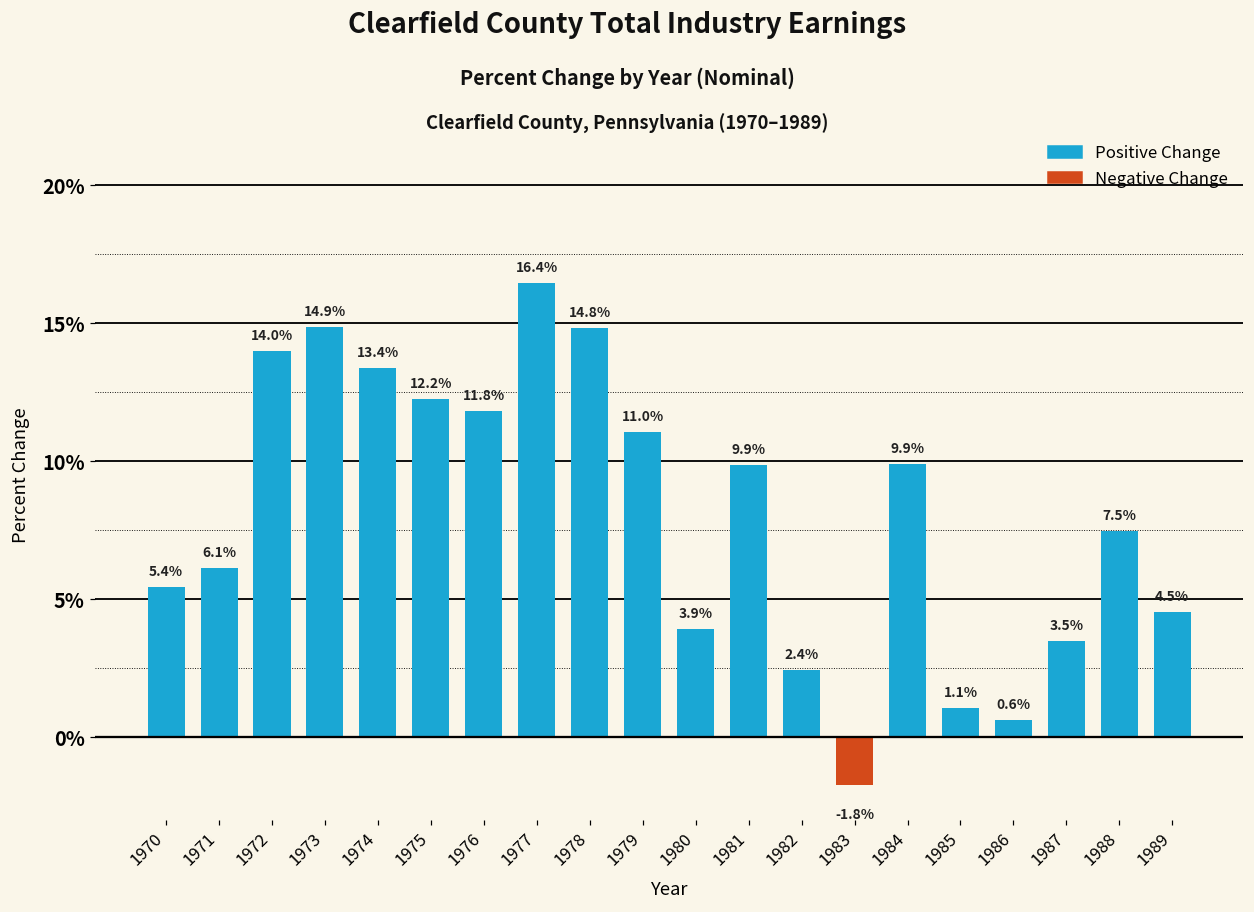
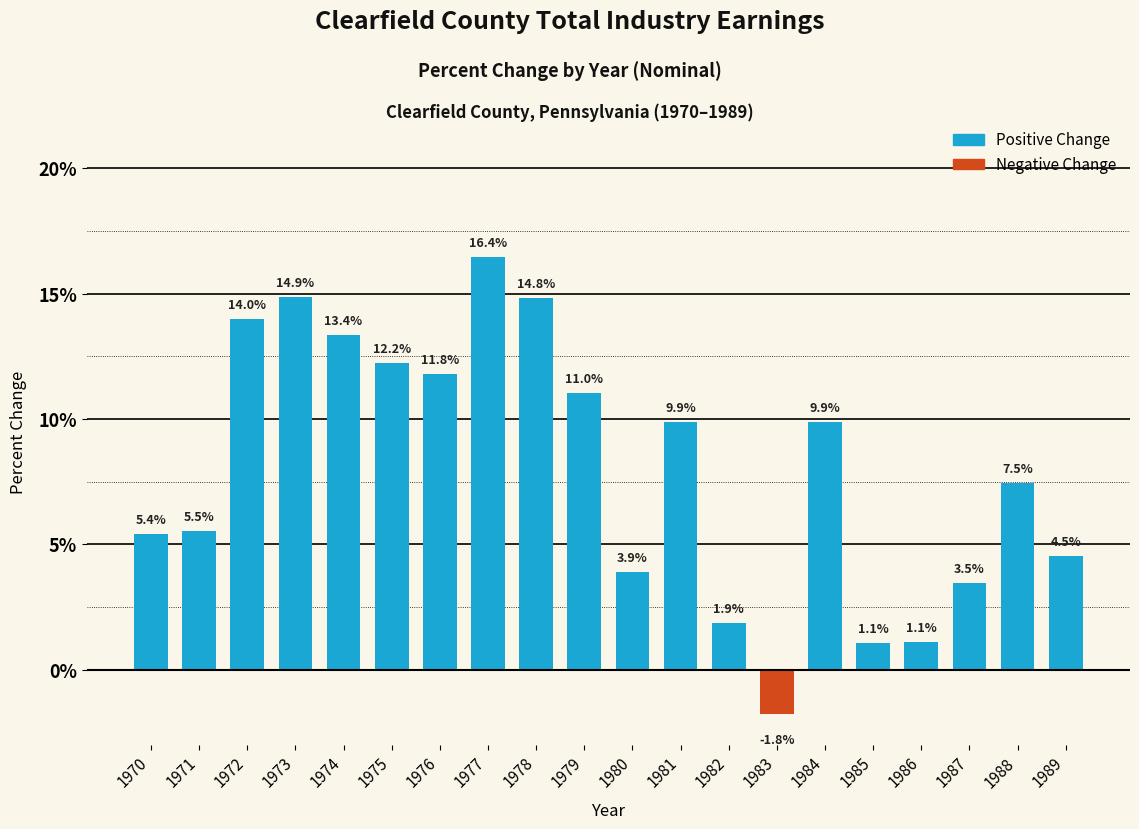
1971: 6.1% -> 5.5%
1982: 2.4% -> 1.9%
1986: 0.6% -> 1.1%
